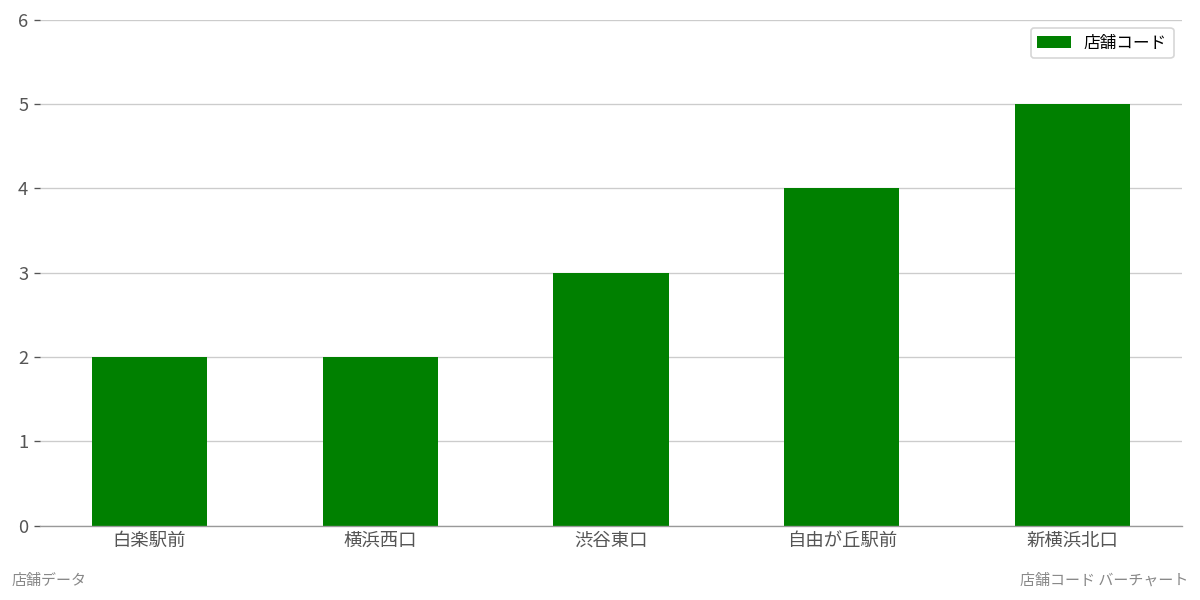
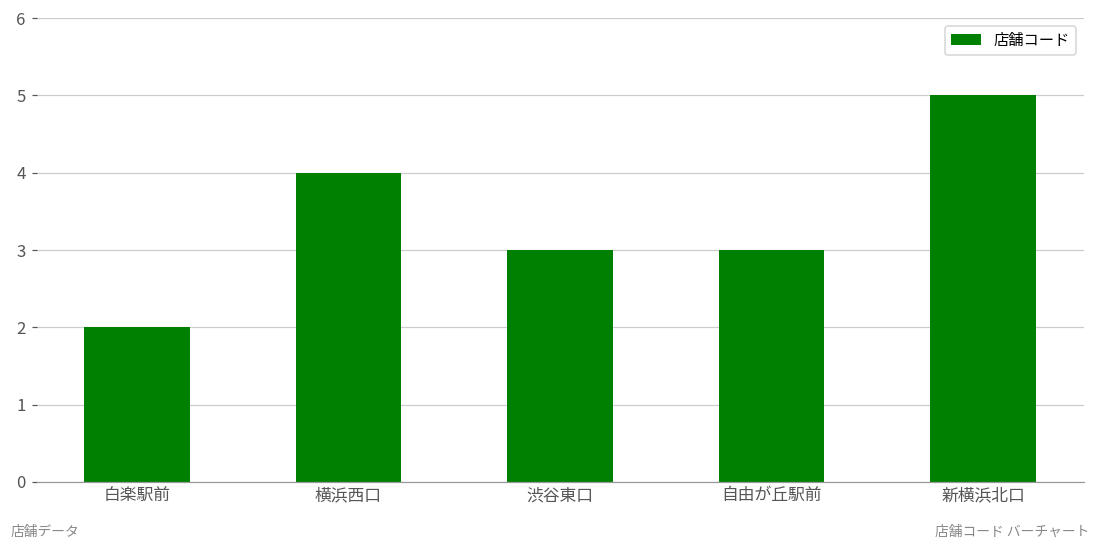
横浜西口: 2 -> 4
自由が丘駅前: 4 -> 3
